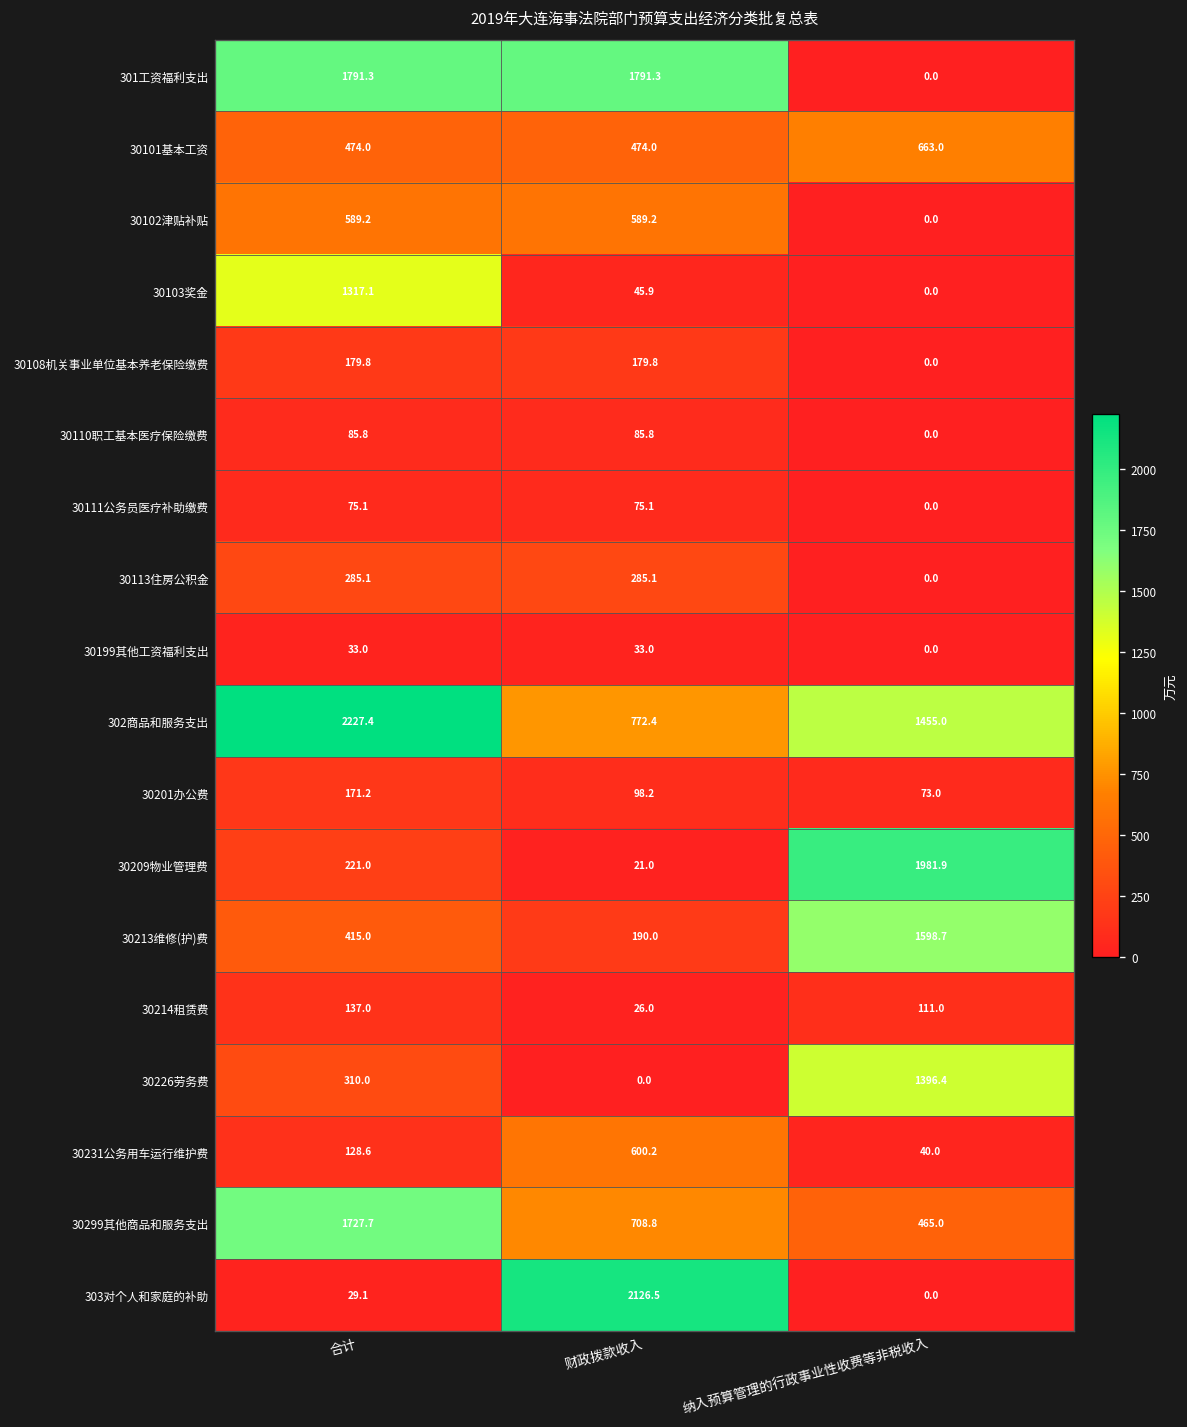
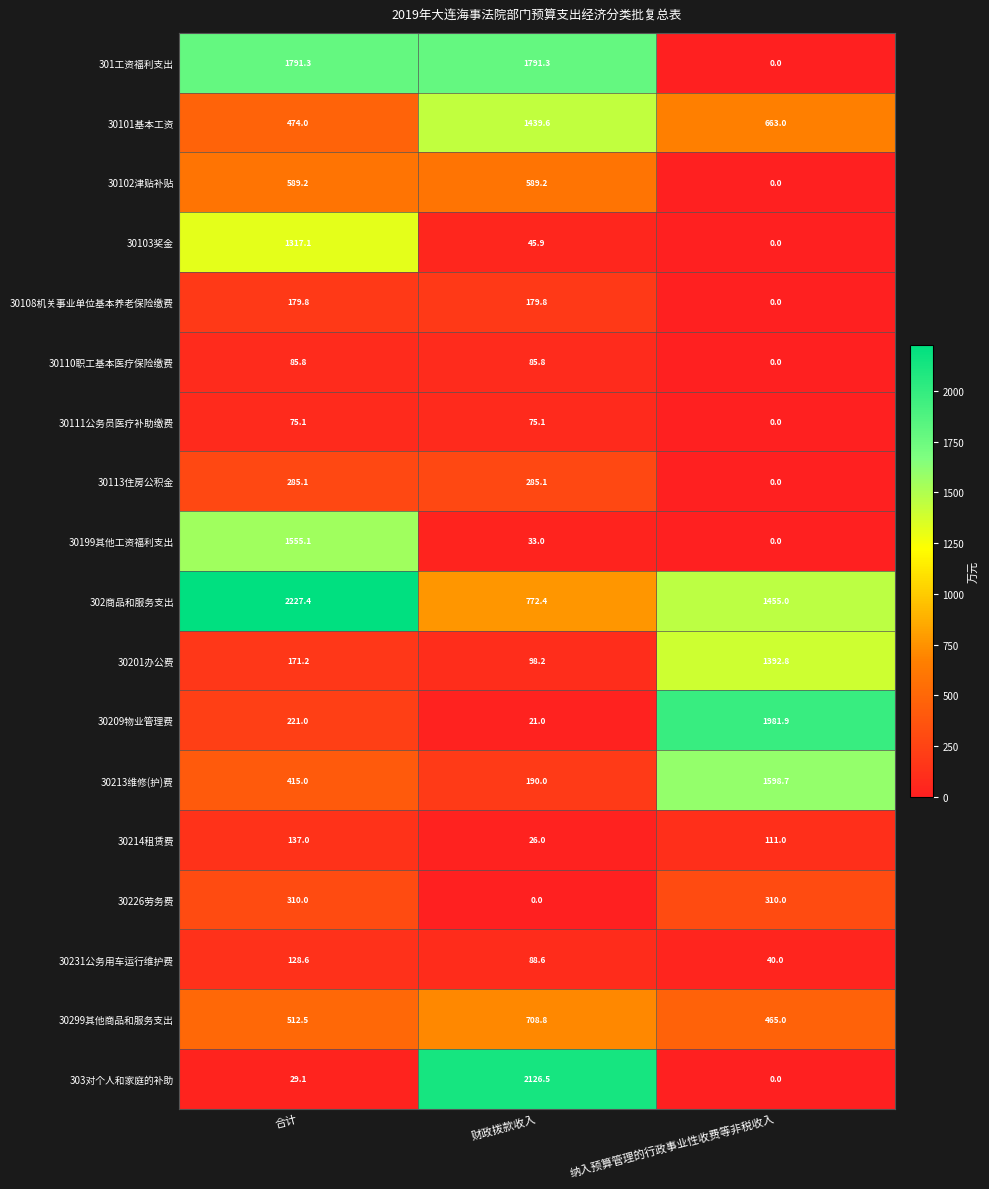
30101基本工资, 财政拨款收入: 474.0 -> 1439.6
30199其他工资福利支出, 合计: 33.0 -> 1555.1
30201办公费, 纳入预算管理的行政事业性收费等非税收入: 73.0 -> 1392.8
30226劳务费, 纳入预算管理的行政事业性收费等非税收入: 1396.4 -> 310.0
30231公务用车运行维护费, 财政拨款收入: 600.2 -> 88.6
30299其他商品和服务支出, 合计: 1727.7 -> 512.5
